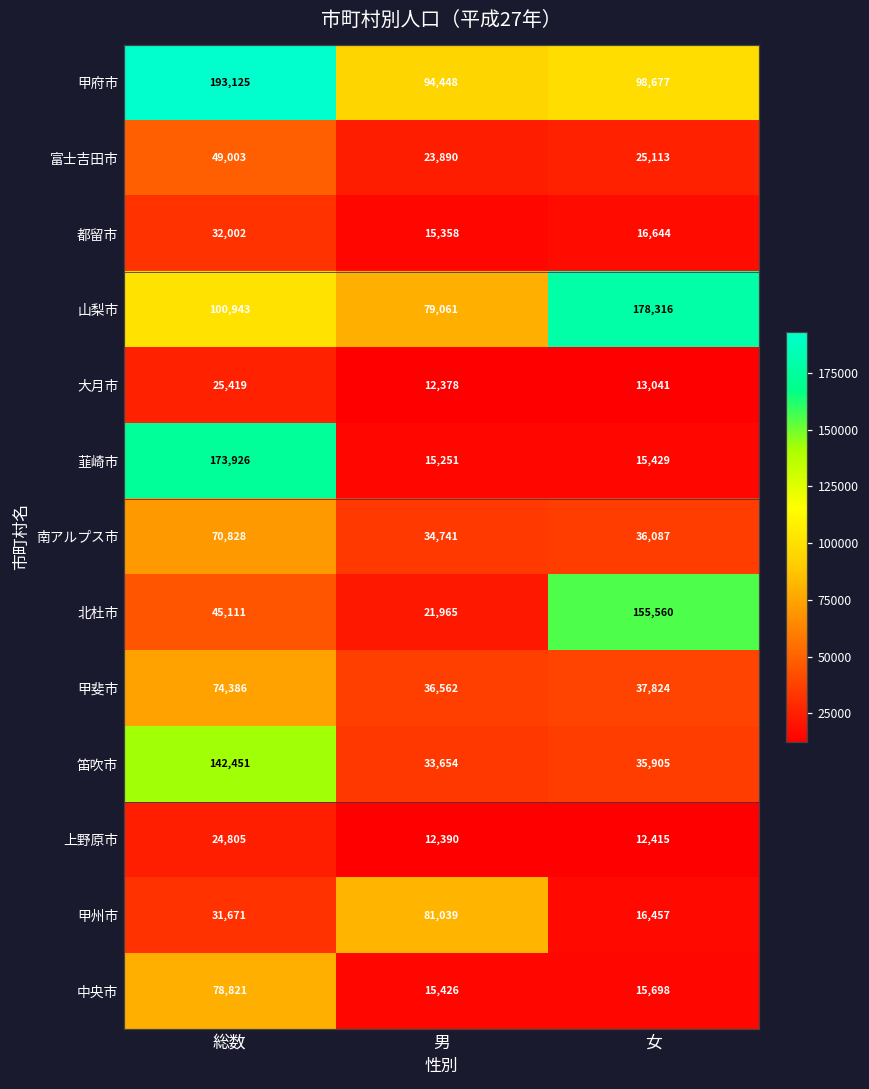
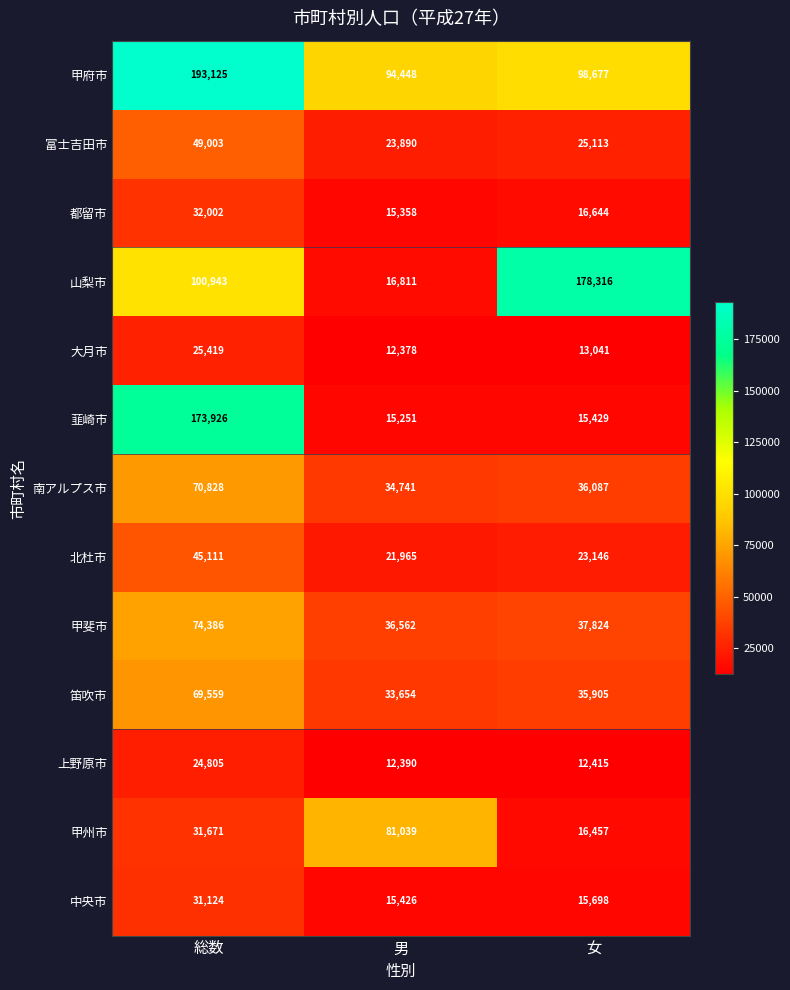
山梨市, 男: 79,061 -> 16,811
北杜市, 女: 155,560 -> 23,146
笛吹市, 総数: 142,451 -> 69,559
中央市, 総数: 78,821 -> 31,124
